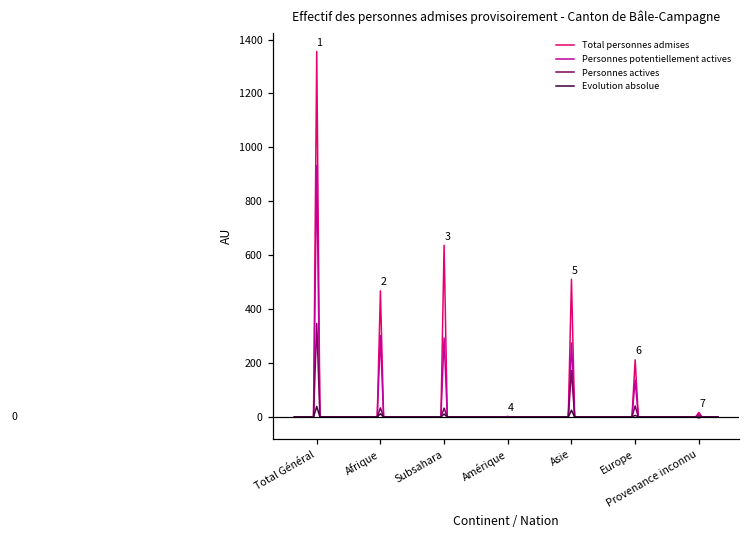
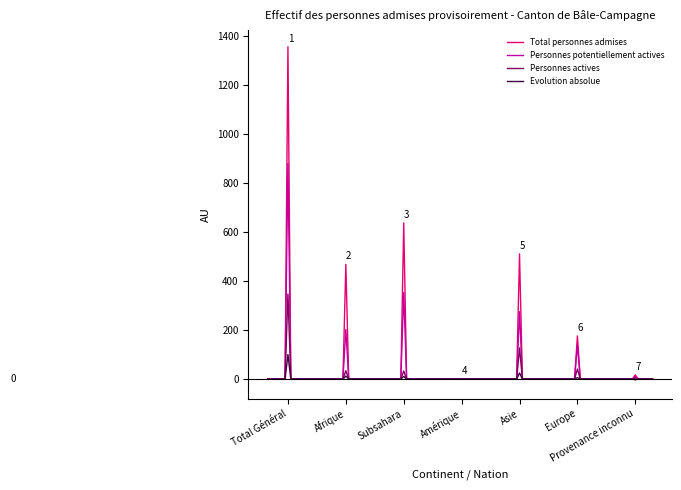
Personnes potentiellement actives, Total Général: 930 -> 880
Evolution absolue, Total Général: 40 -> 100
Personnes potentiellement actives, Afrique: 300 -> 200
Personnes potentiellement actives, Subsahara: 290 -> 350
Personnes actives, Asie: 170 -> 130
Total personnes admises, Europe: 210 -> 180
